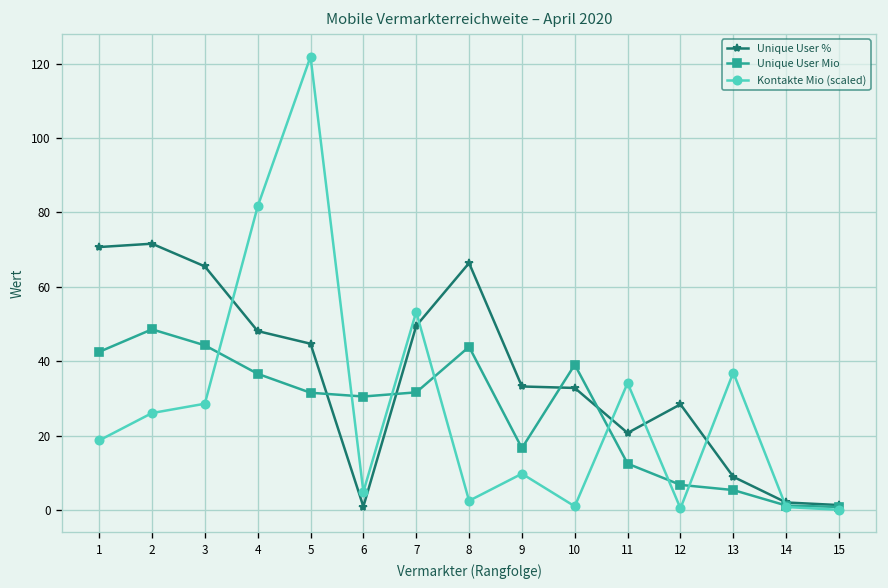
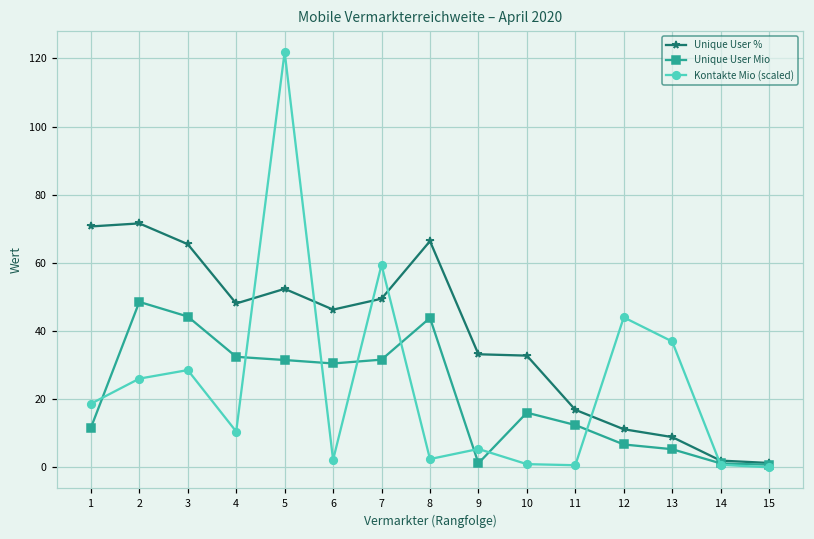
Unique User Mio, 1: 43 -> 12
Unique User Mio, 4: 37 -> 32
Kontakte Mio (scaled), 4: 82 -> 11
Unique User %, 5: 45 -> 52
Unique User %, 6: 1 -> 46
Kontakte Mio (scaled), 6: 5 -> 2
Kontakte Mio (scaled), 7: 53 -> 59
Unique User Mio, 9: 17 -> 1
Kontakte Mio (scaled), 9: 10 -> 5
Unique User Mio, 10: 39 -> 16
Unique User %, 11: 21 -> 17
Kontakte Mio (scaled), 11: 34 -> 1
Unique User %, 12: 28 -> 11
Kontakte Mio (scaled), 12: 0 -> 44
